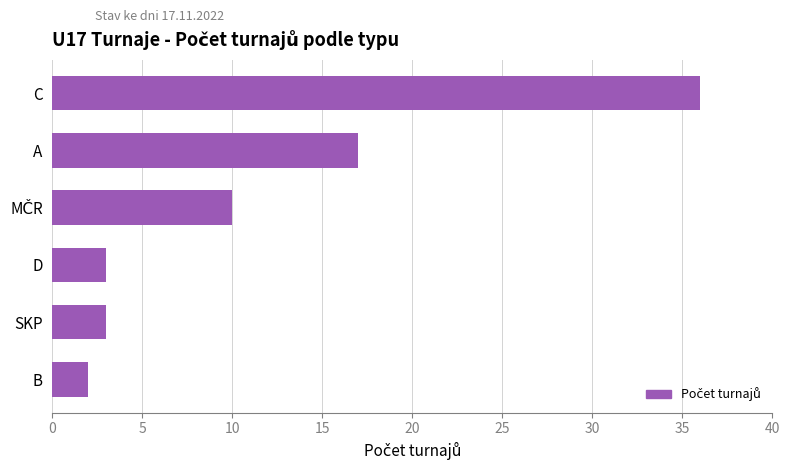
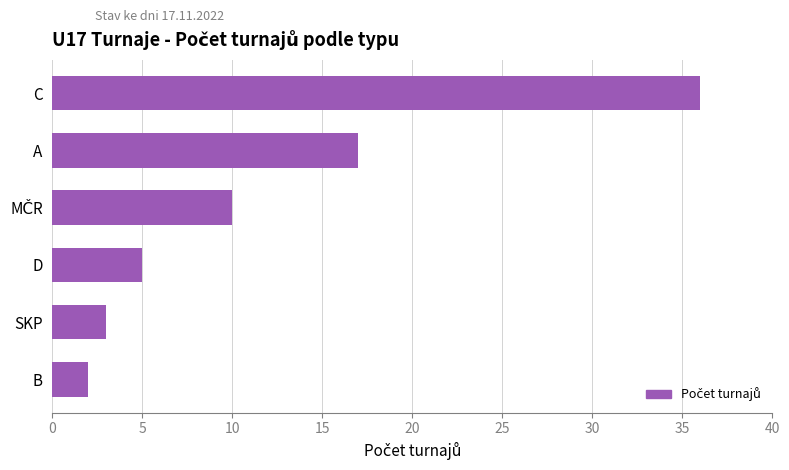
D: 3 -> 5
